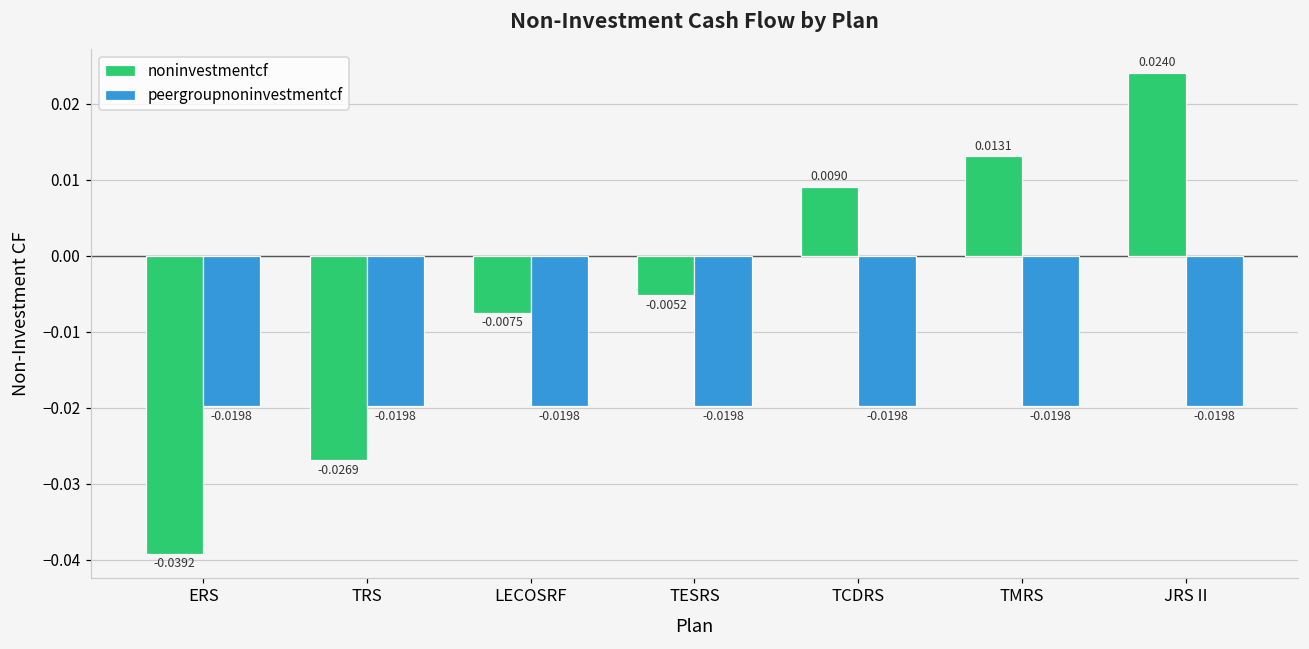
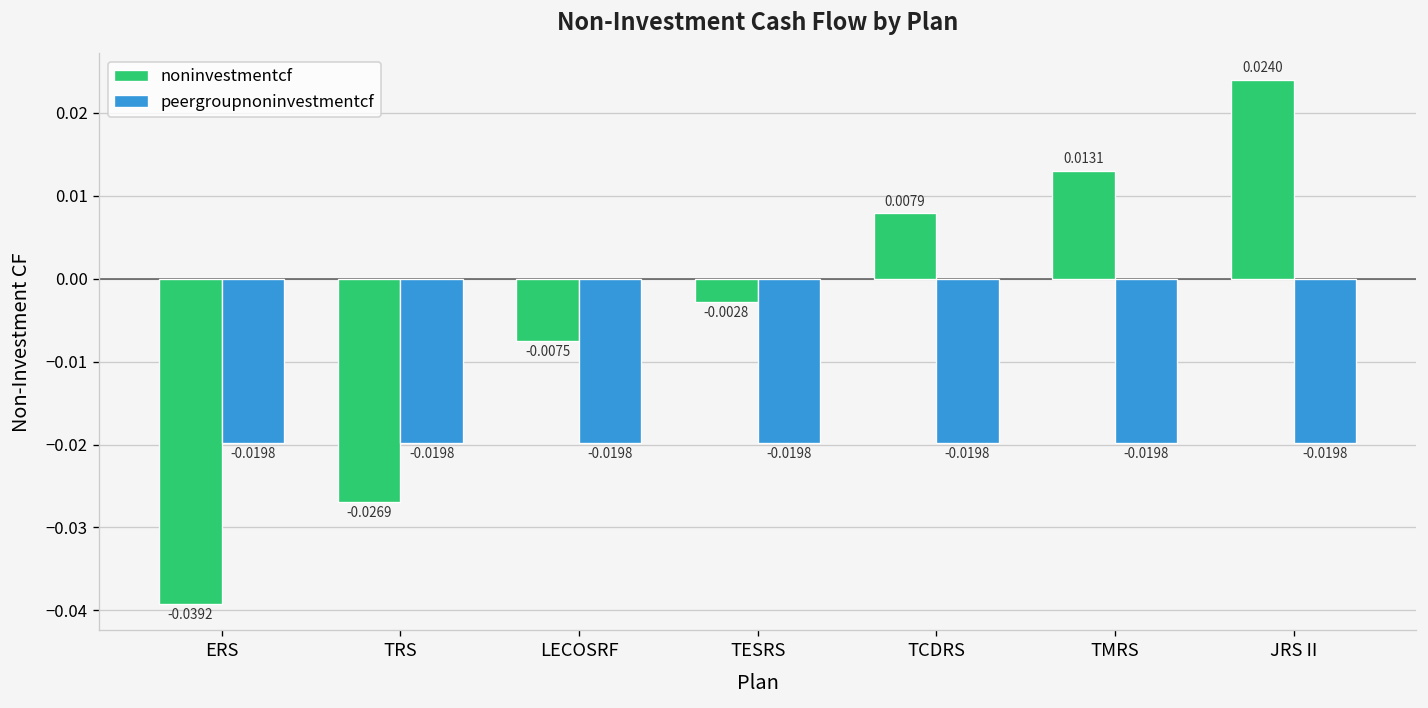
noninvestmentcf, TESRS: -0.0052 -> -0.0028
noninvestmentcf, TCDRS: 0.0090 -> 0.0079
